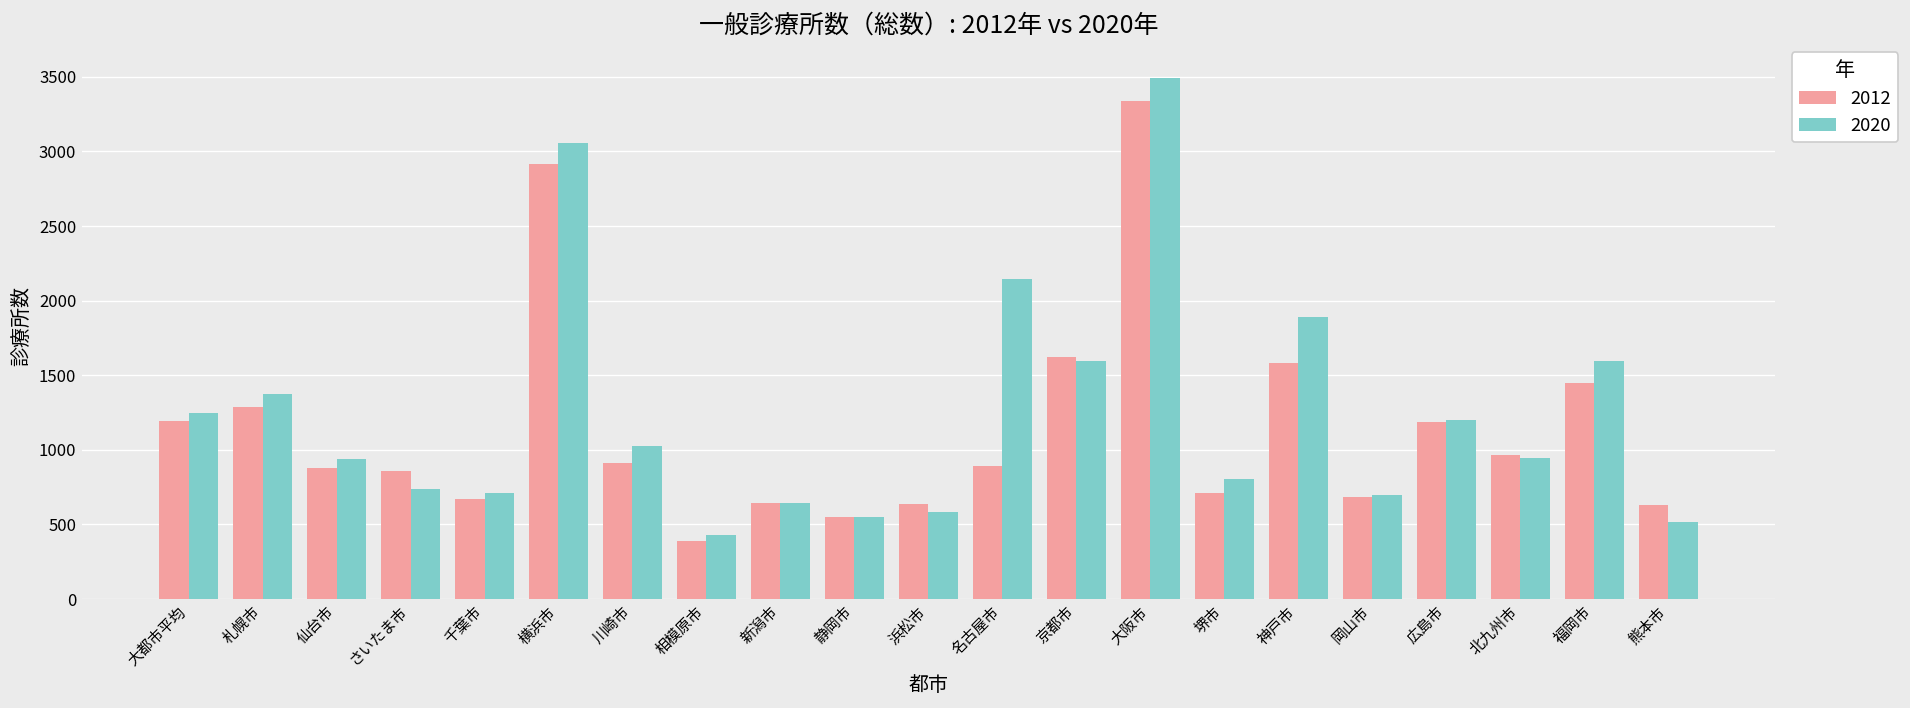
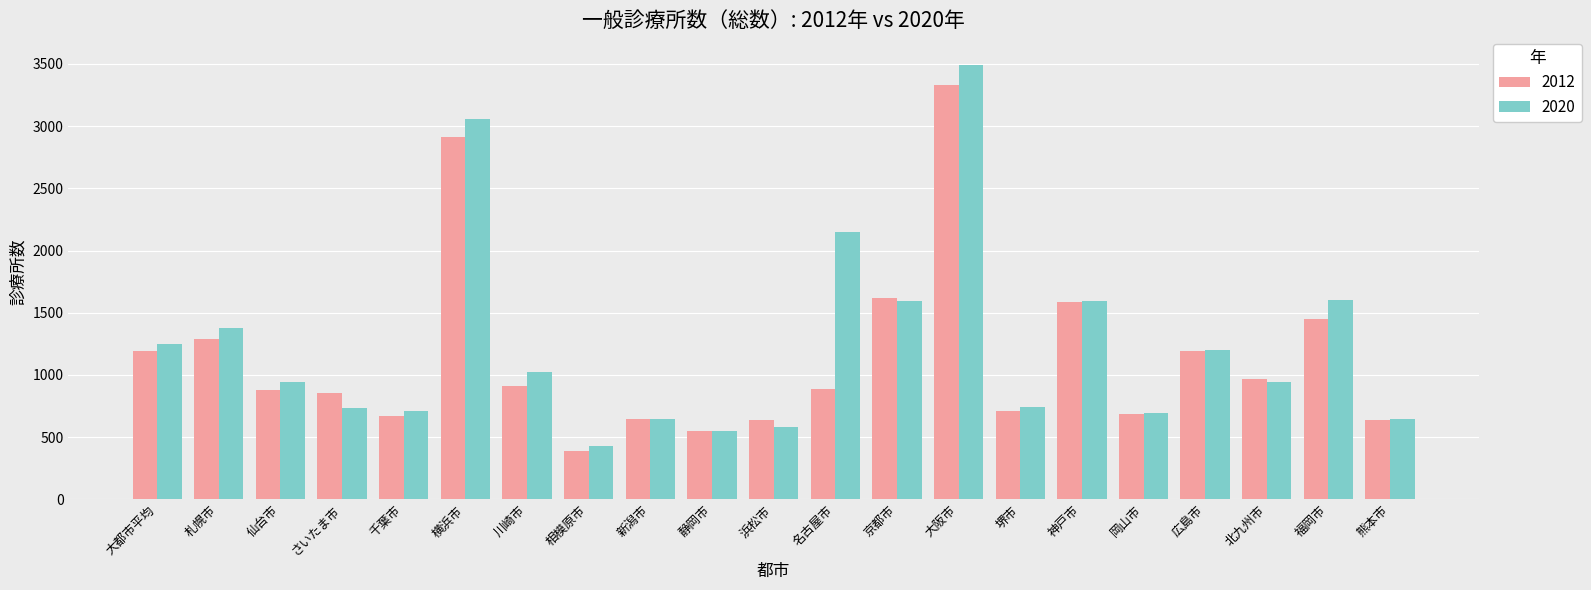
2020, 堺市: 810 -> 740
2020, 神戸市: 1890 -> 1600
2020, 熊本市: 520 -> 640
